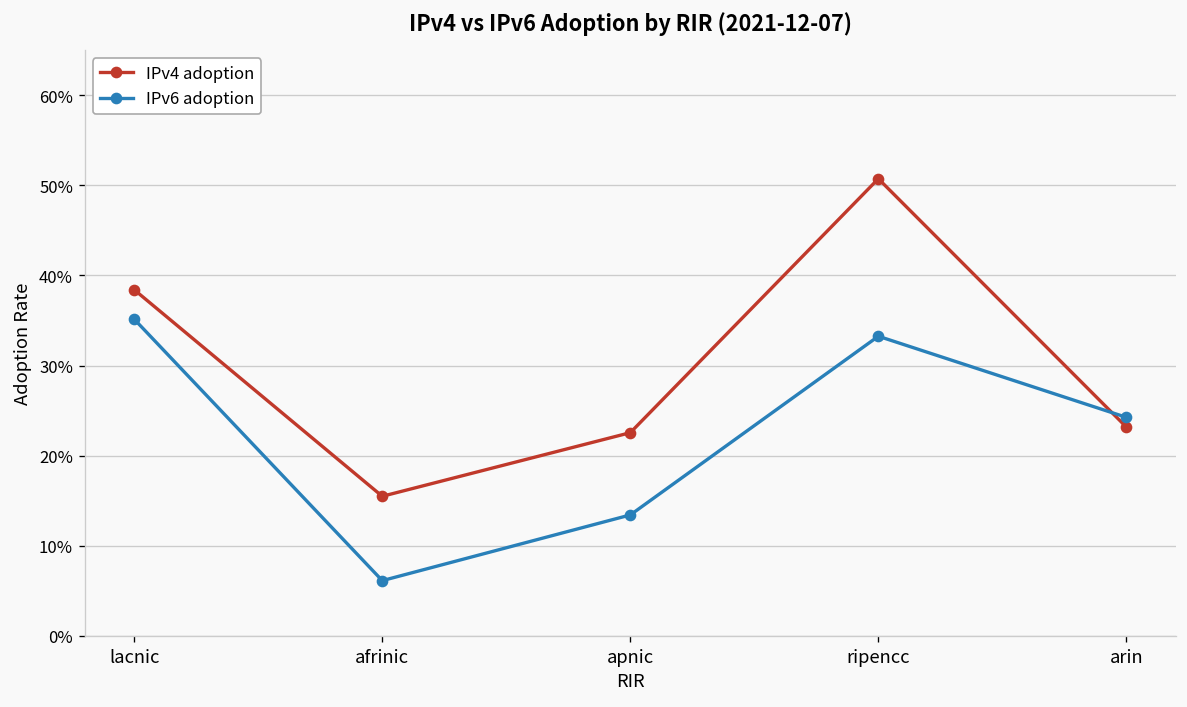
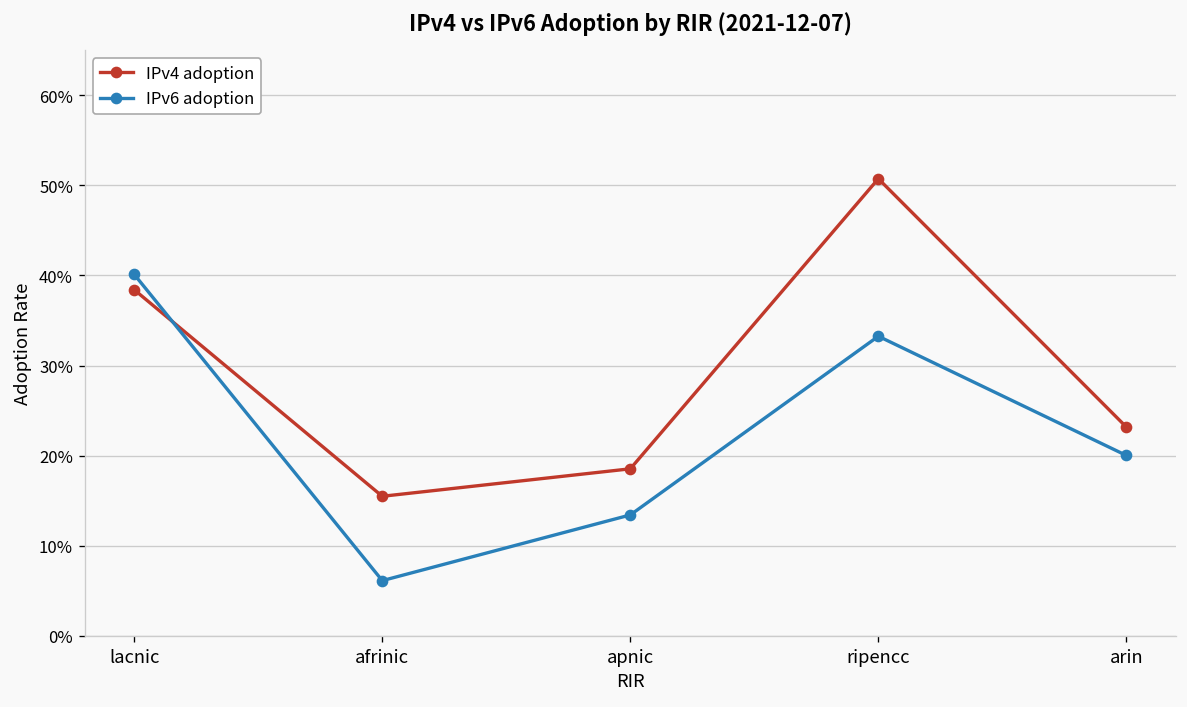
IPv6 adoption, lacnic: 35% -> 40%
IPv4 adoption, apnic: 23% -> 19%
IPv6 adoption, arin: 24% -> 20%
